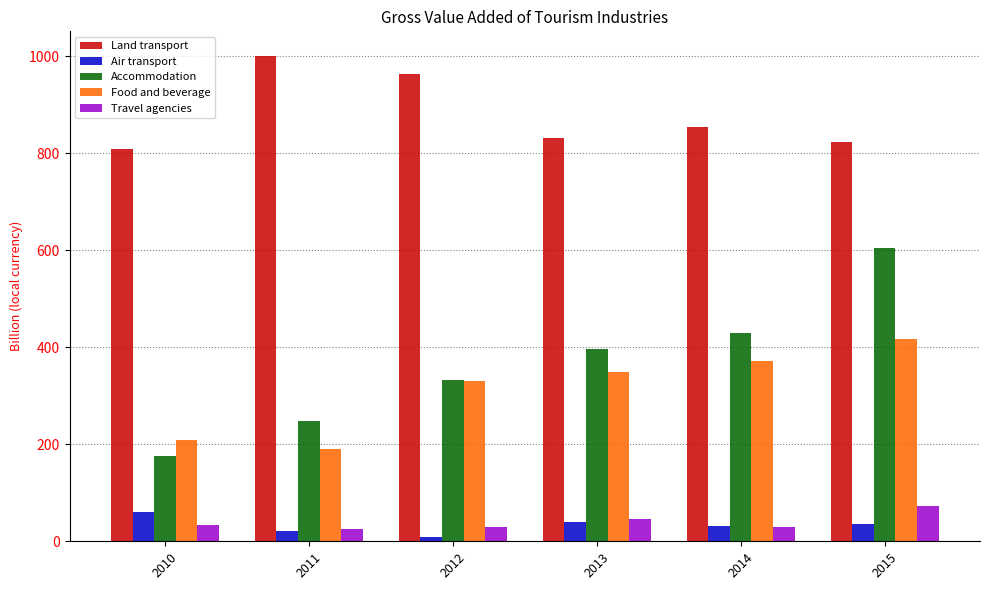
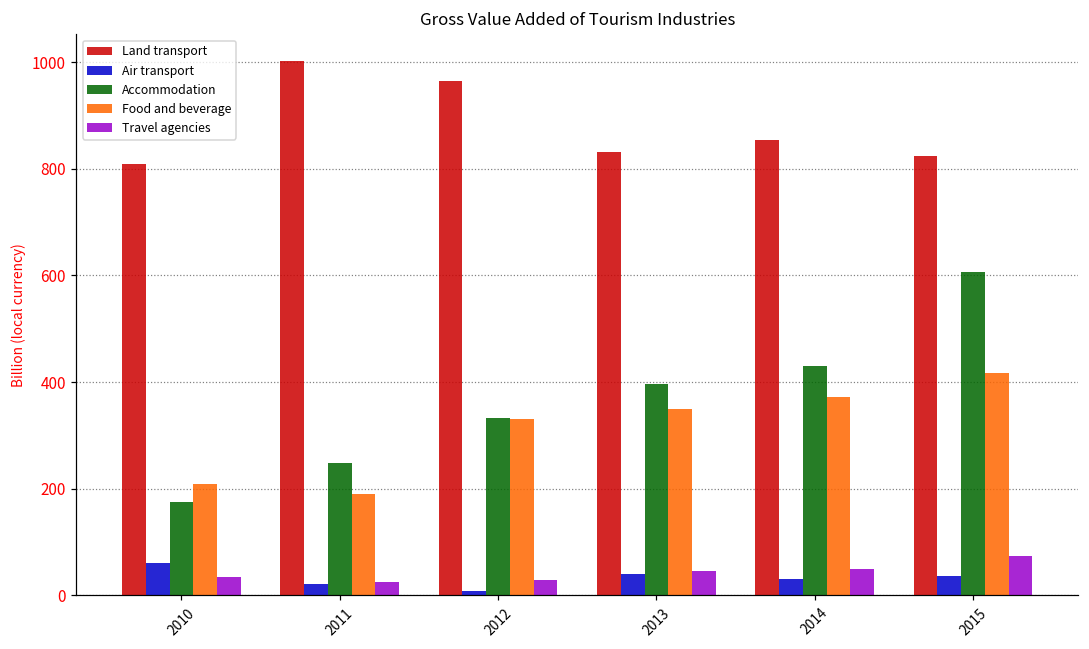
Travel agencies, 2014: 30 -> 50
